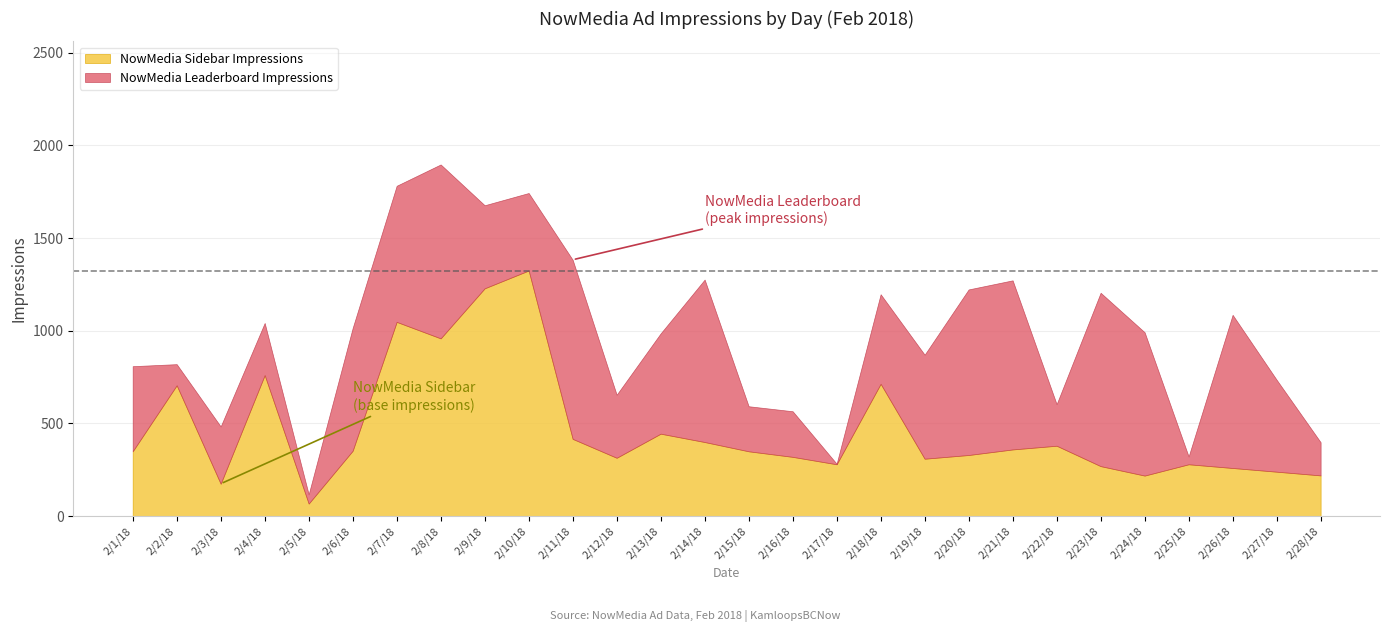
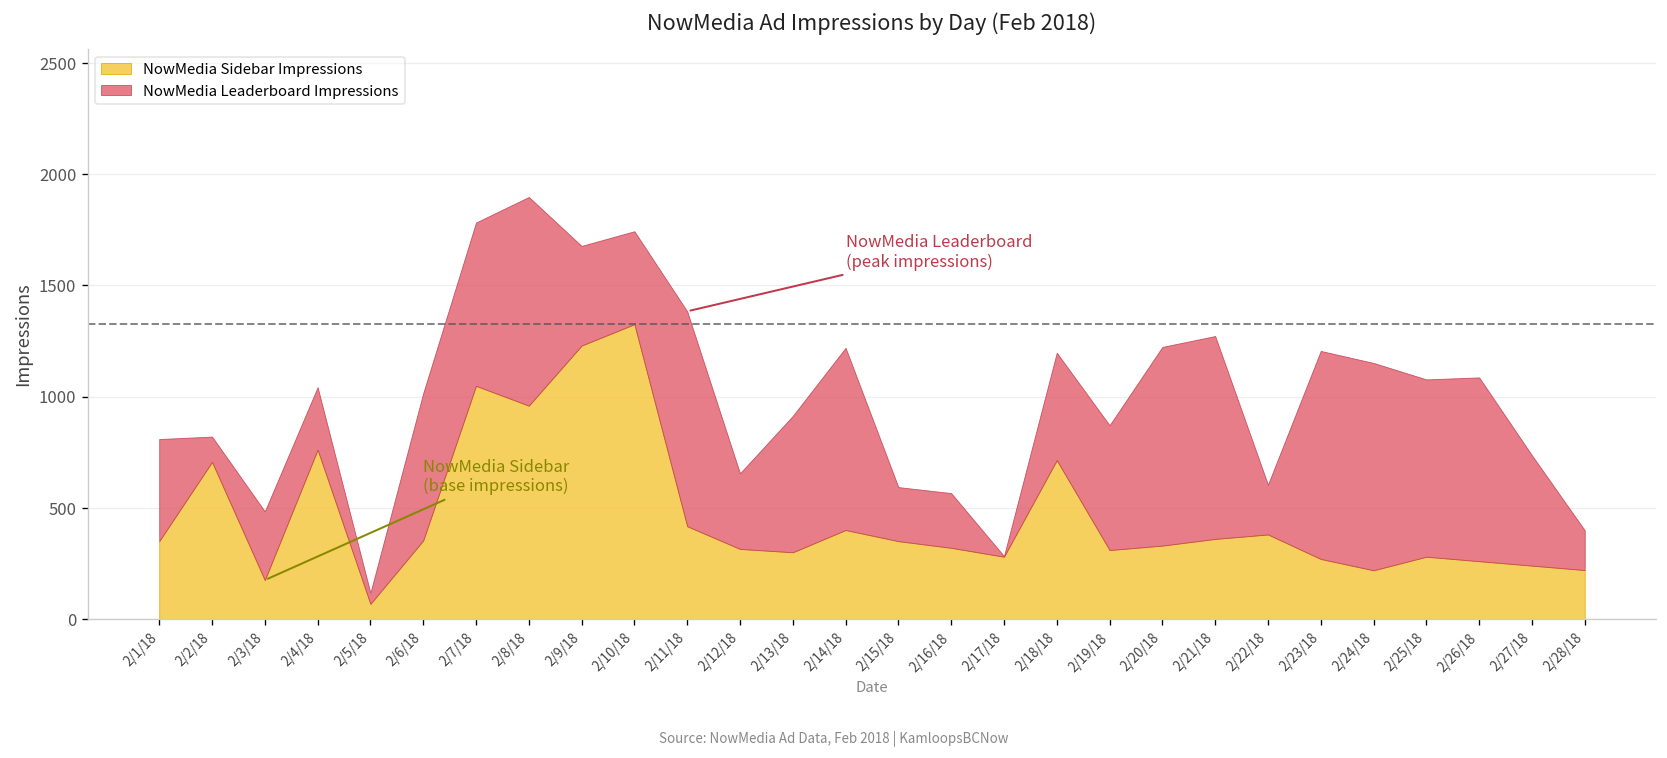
NowMedia Sidebar Impressions, 2/13/18: 450 -> 300
NowMedia Leaderboard Impressions, 2/13/18: 540 -> 610
NowMedia Leaderboard Impressions, 2/14/18: 880 -> 820
NowMedia Leaderboard Impressions, 2/24/18: 770 -> 930
NowMedia Leaderboard Impressions, 2/25/18: 40 -> 800
